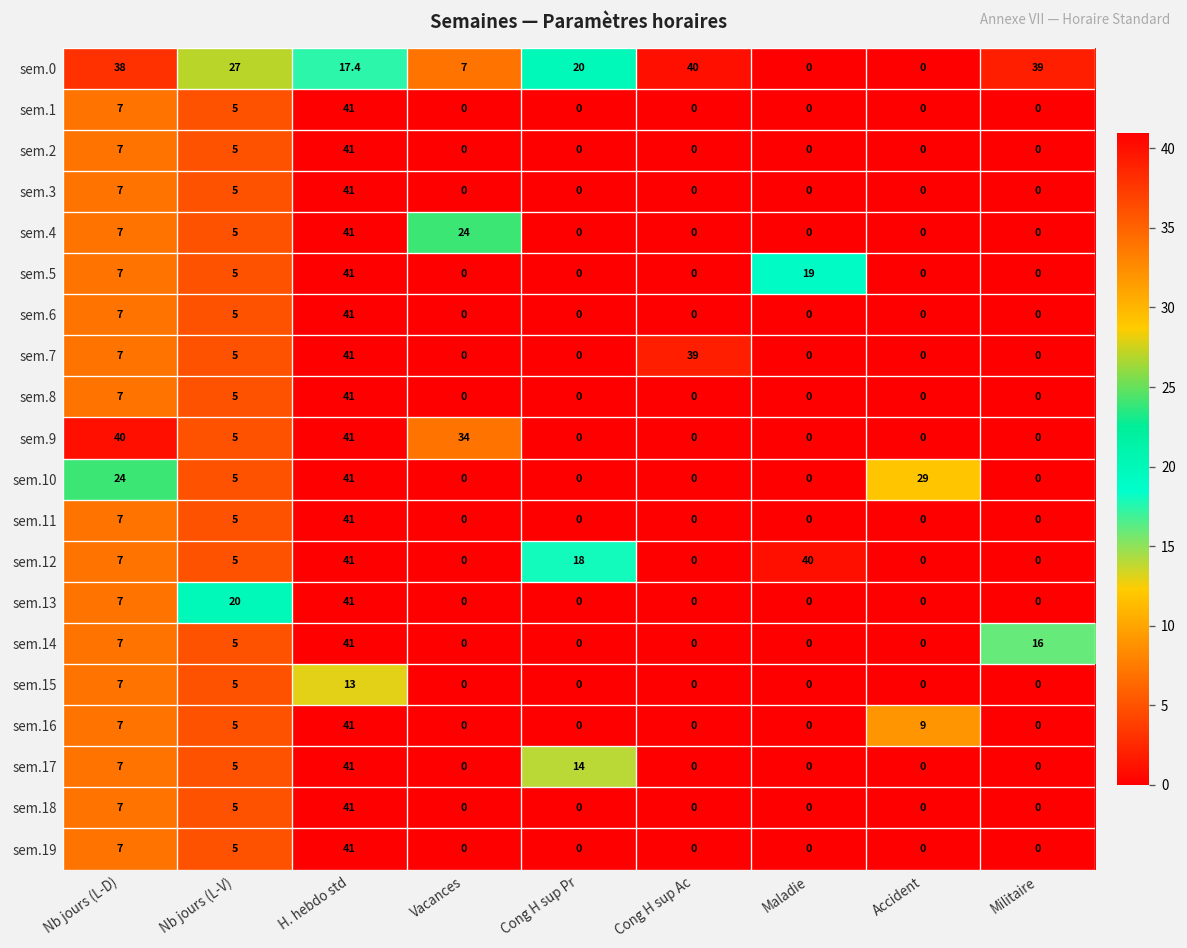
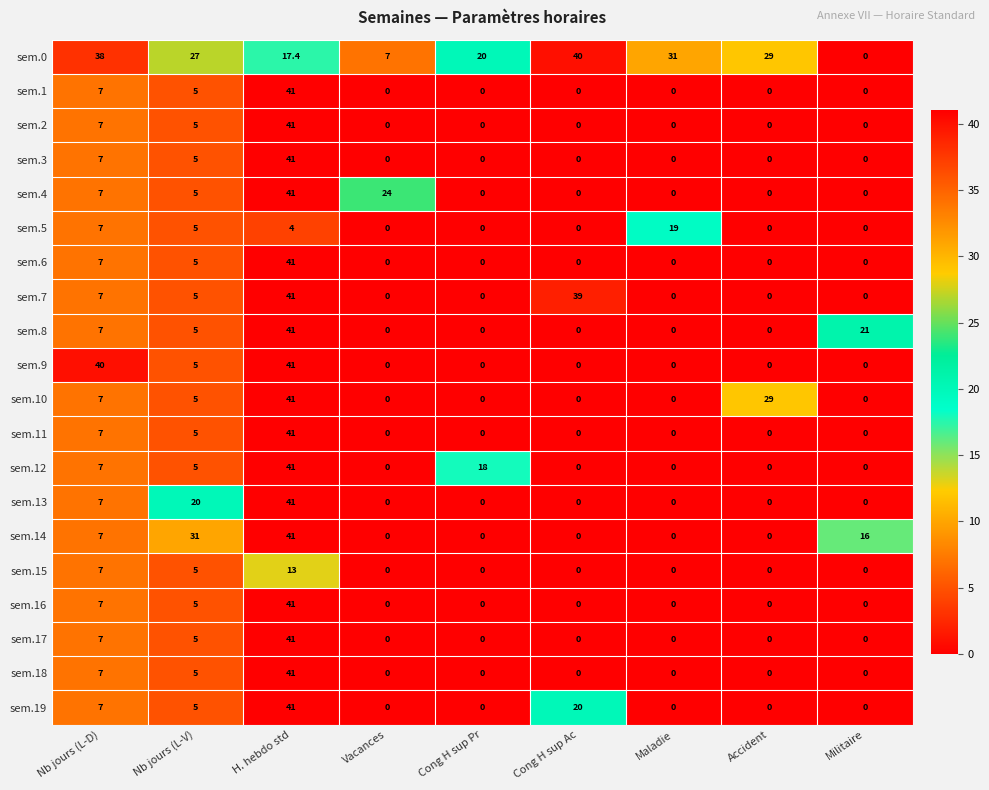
sem.0, Maladie: 0 -> 31
sem.0, Accident: 0 -> 29
sem.0, Militaire: 39 -> 0
sem.5, H. hebdo std: 41 -> 4
sem.8, Militaire: 0 -> 21
sem.9, Vacances: 34 -> 0
sem.10, Nb jours (L-D): 24 -> 7
sem.12, Maladie: 40 -> 0
sem.14, Nb jours (L-V): 5 -> 31
sem.16, Accident: 9 -> 0
sem.17, Cong H sup Pr: 14 -> 0
sem.19, Cong H sup Ac: 0 -> 20
